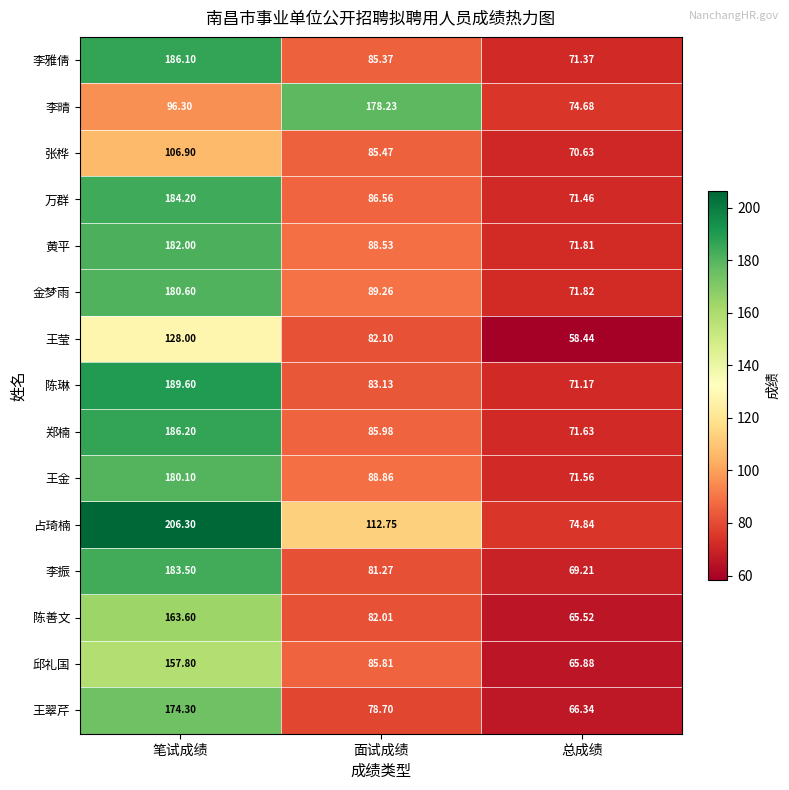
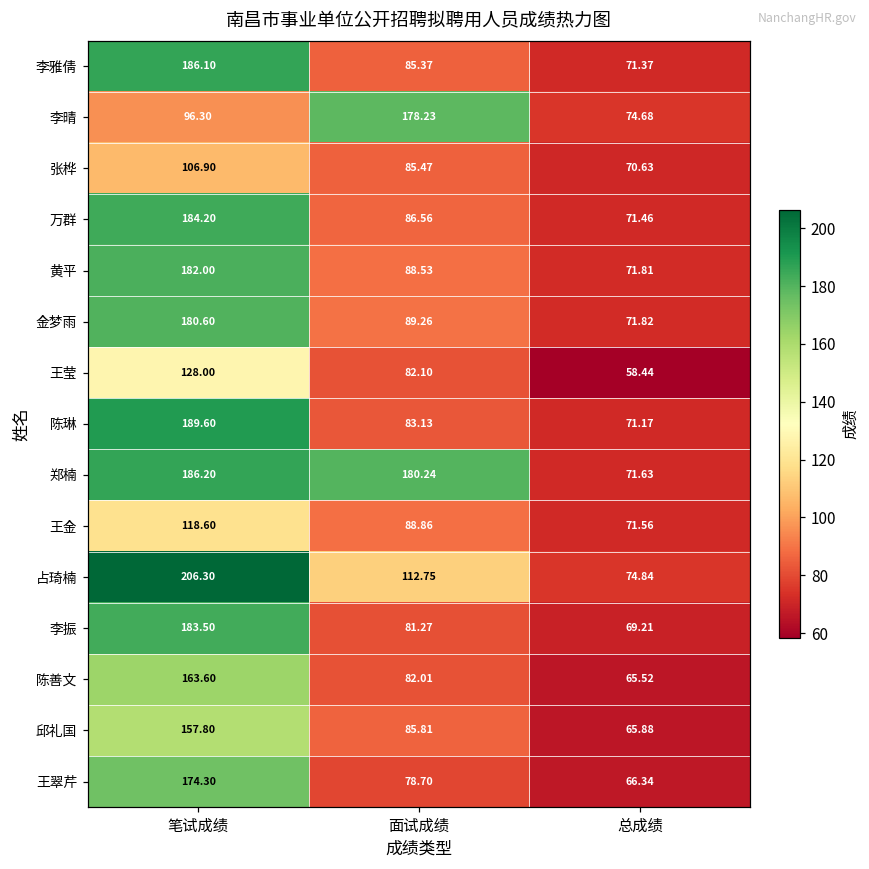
郑楠, 面试成绩: 85.98 -> 180.24
王金, 笔试成绩: 180.10 -> 118.60
